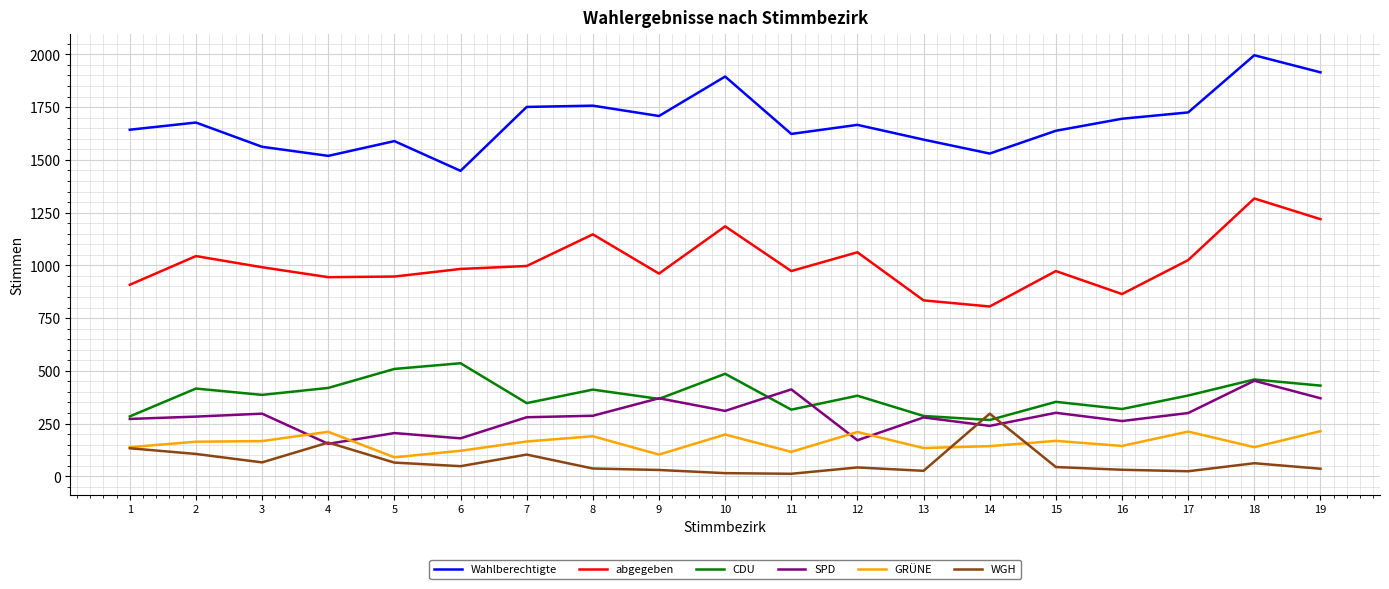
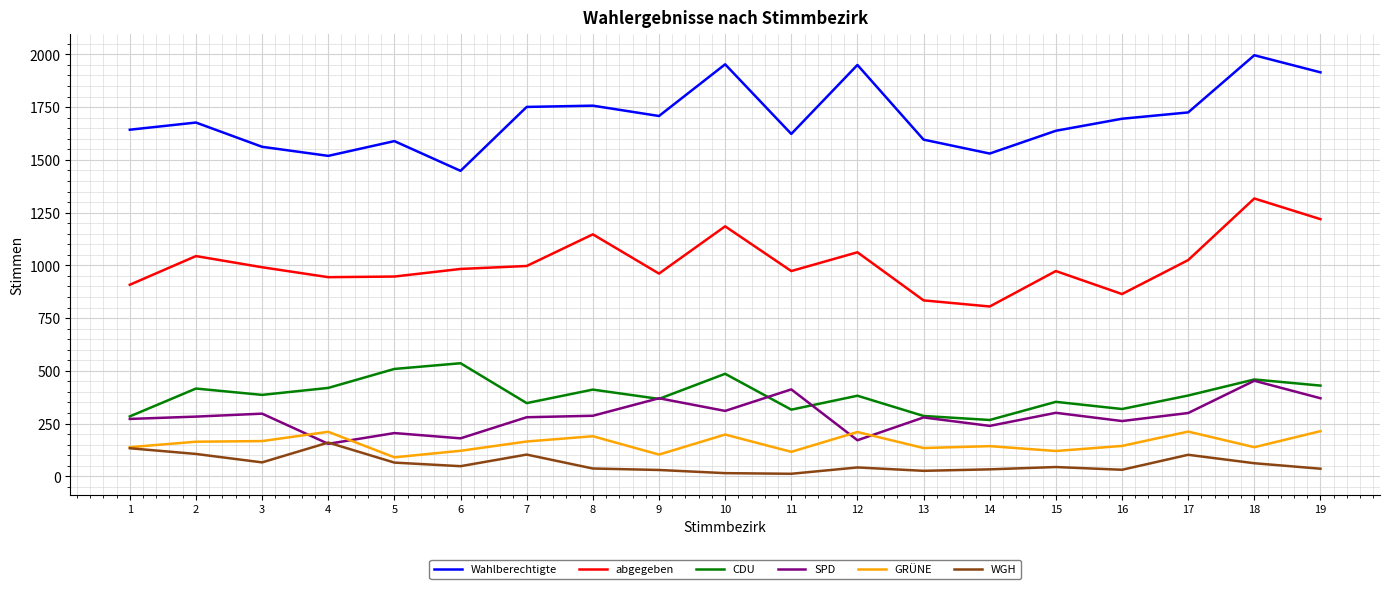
Wahlberechtigte, 10: 1900 -> 1950
Wahlberechtigte, 12: 1670 -> 1950
WGH, 14: 300 -> 30
GRÜNE, 15: 170 -> 120
WGH, 17: 20 -> 100
